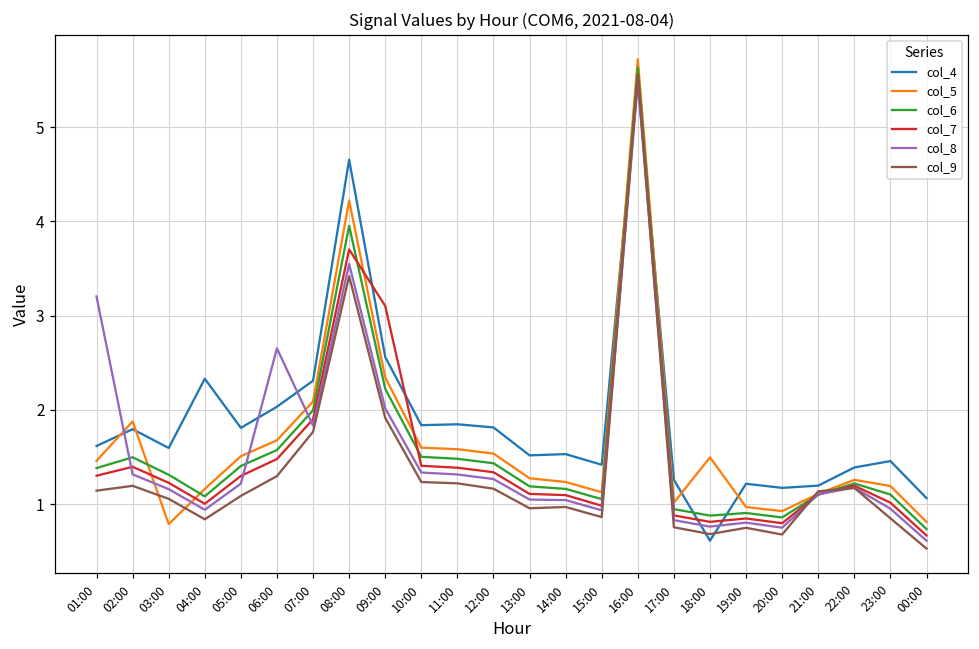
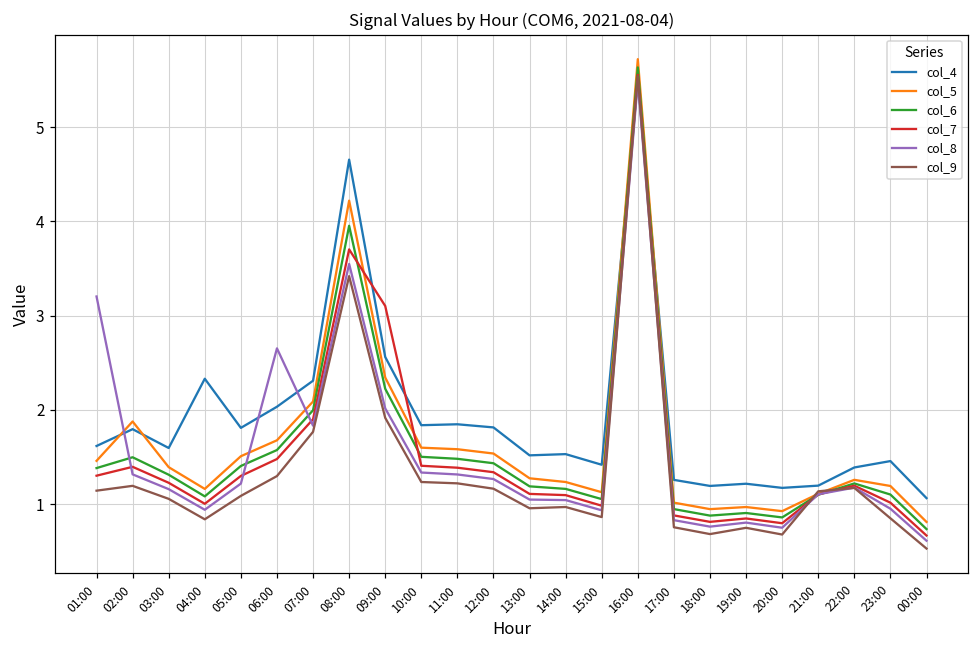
col_5, 03:00: 0.8 -> 1.4
col_4, 18:00: 0.6 -> 1.2
col_5, 18:00: 1.5 -> 0.9
